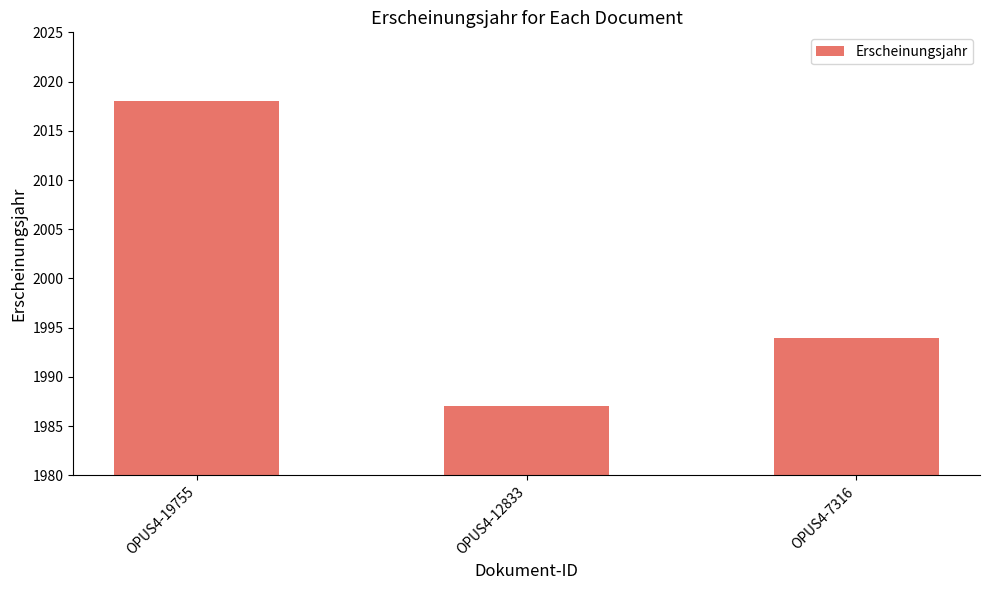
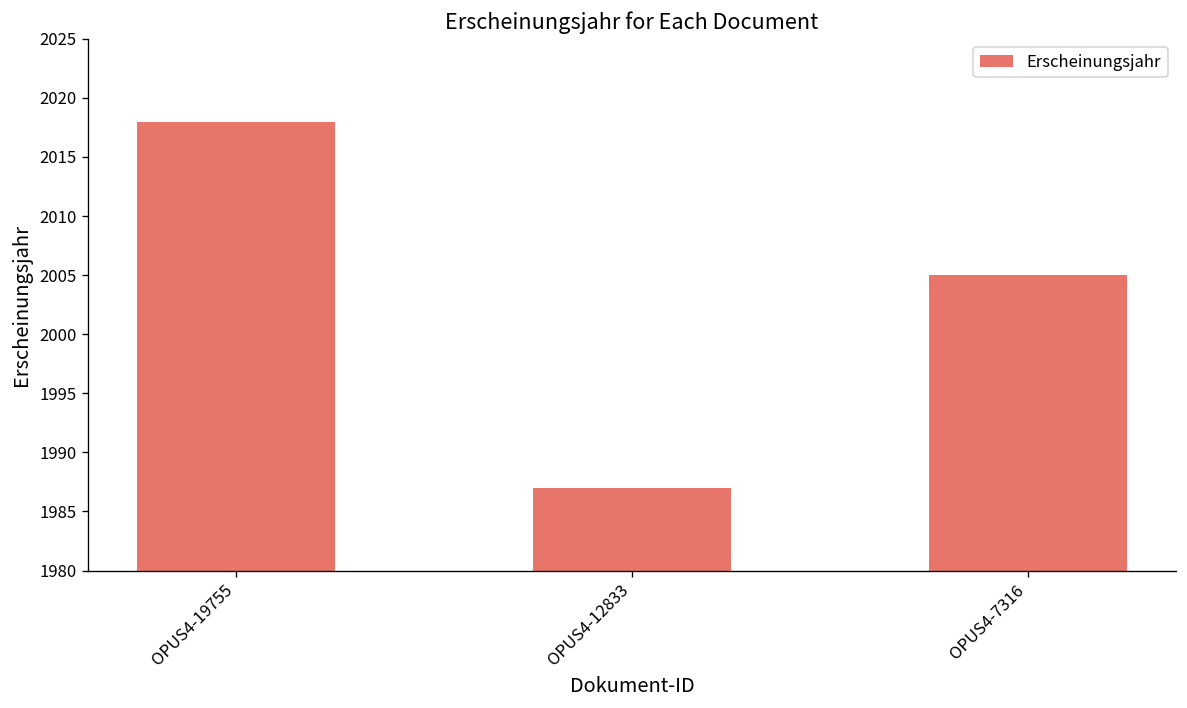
OPUS4-7316: 1994 -> 2005
